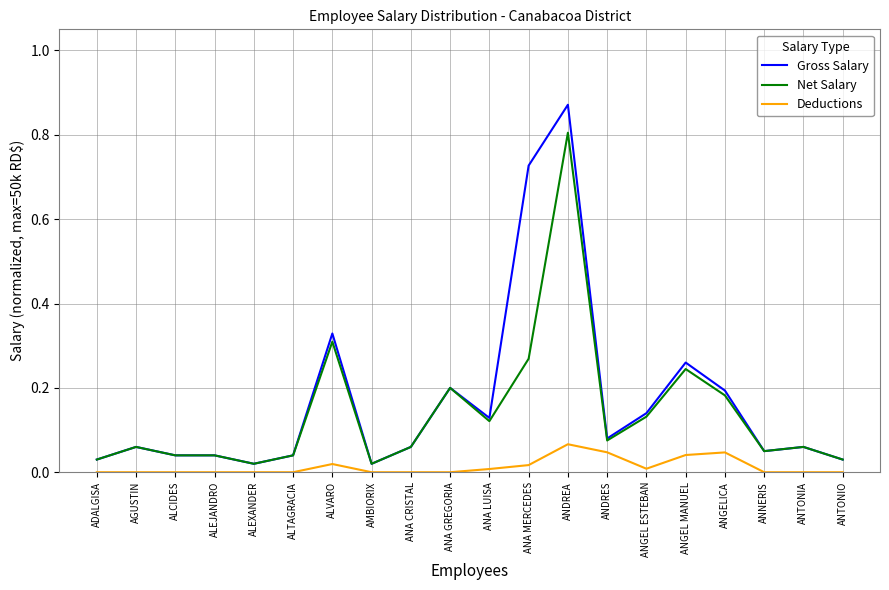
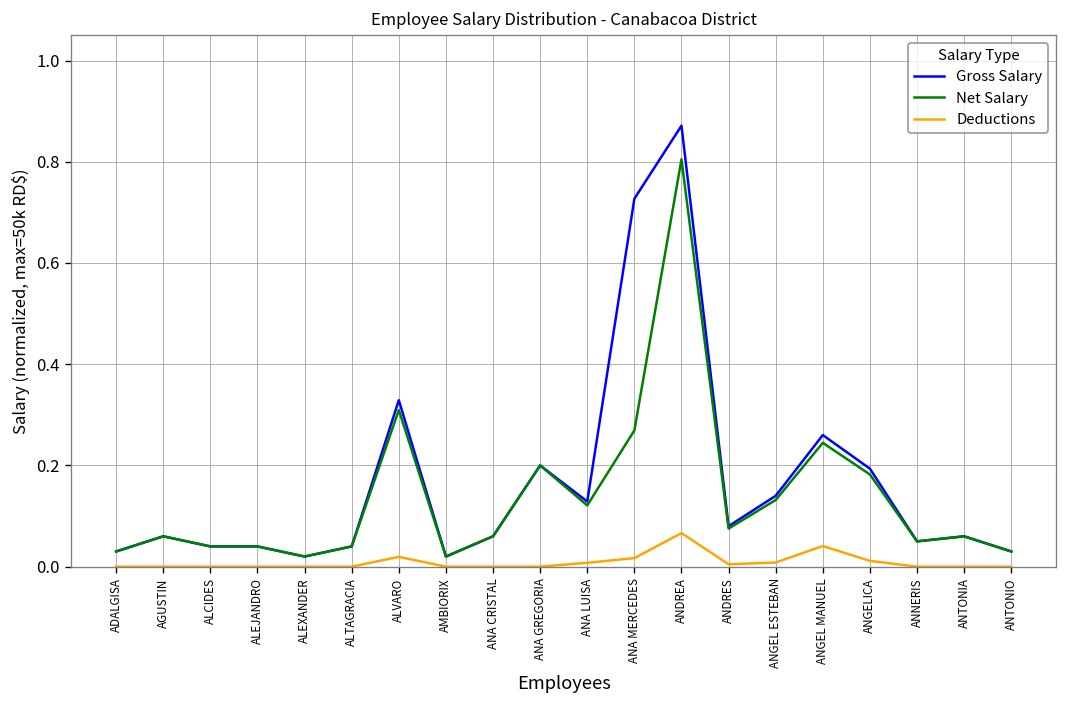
Deductions, ANDRES: 0.05 -> 0.00
Deductions, ANGELICA: 0.05 -> 0.01
